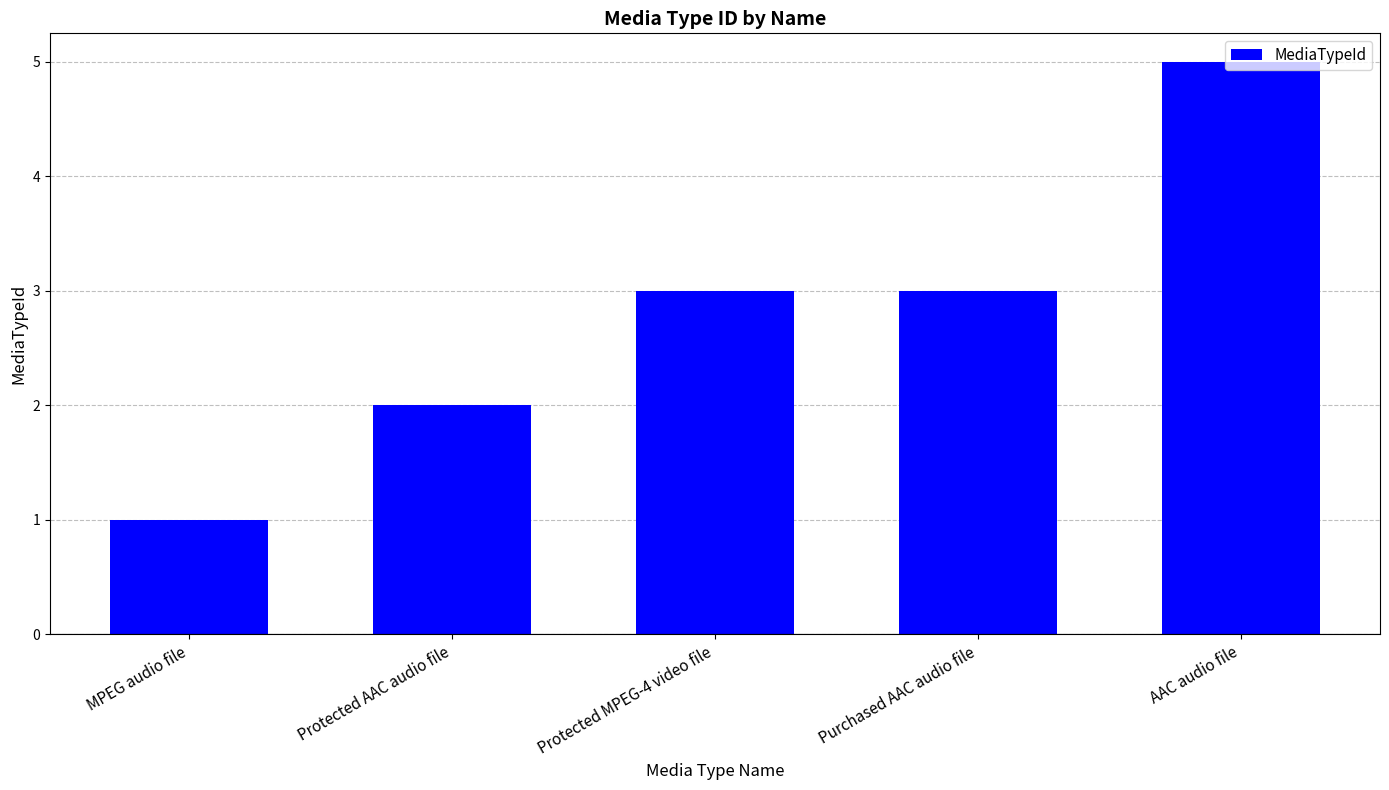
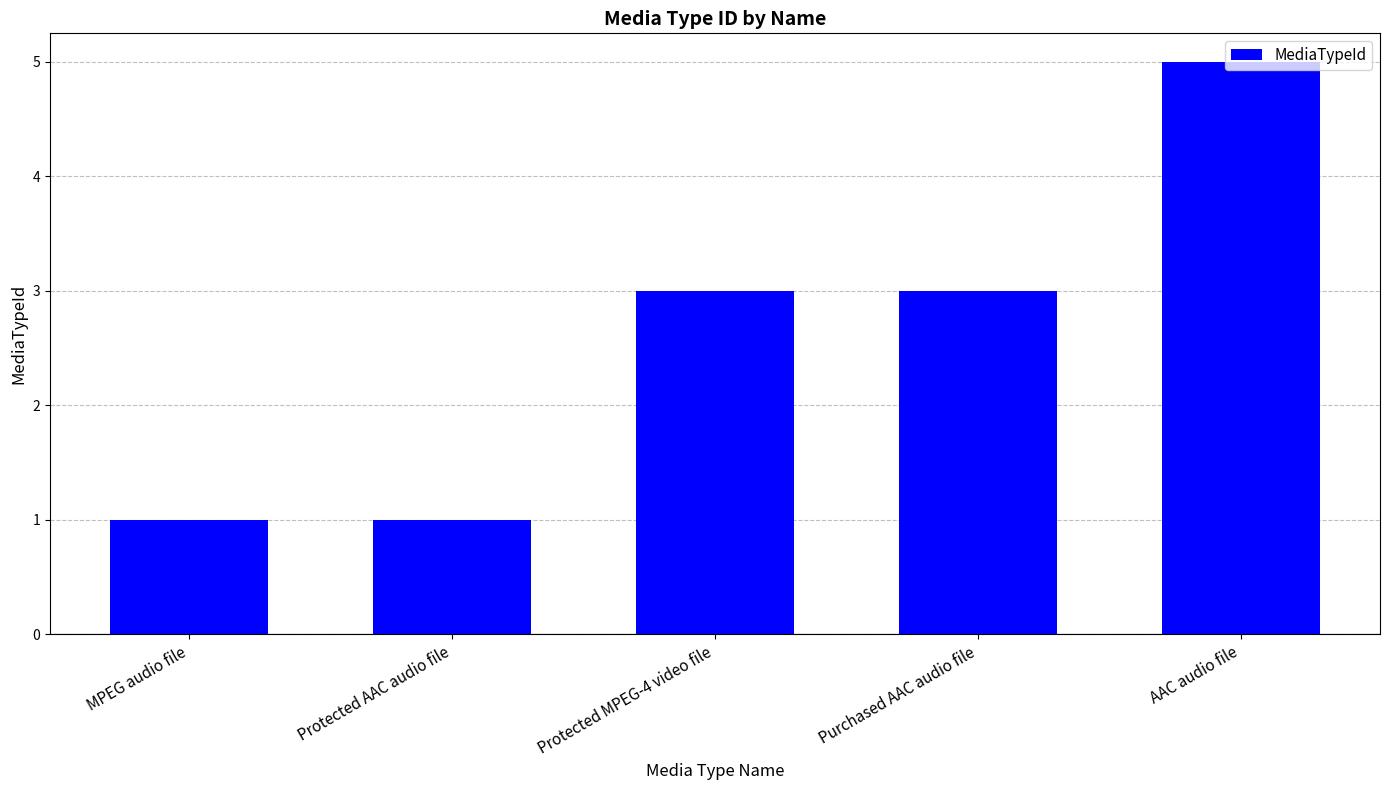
Protected AAC audio file: 2 -> 1
